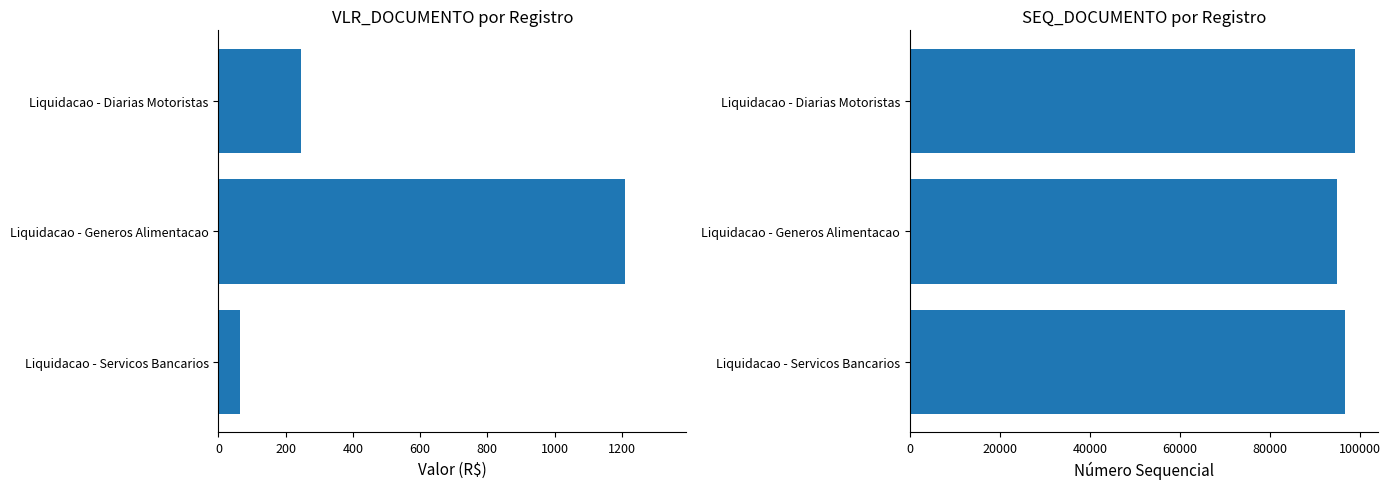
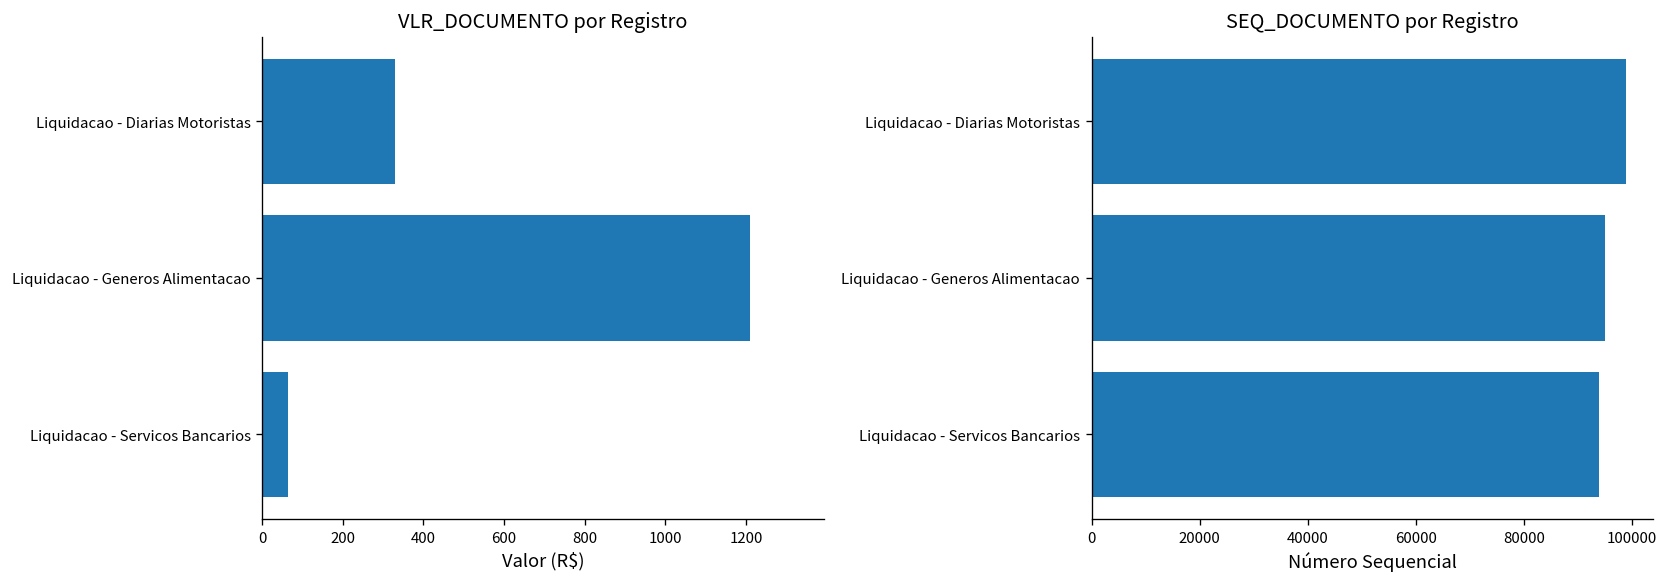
VLR_DOCUMENTO por Registro, Liquidacao - Diarias Motoristas: 240 -> 330
SEQ_DOCUMENTO por Registro, Liquidacao - Servicos Bancarios: 97000 -> 94000
